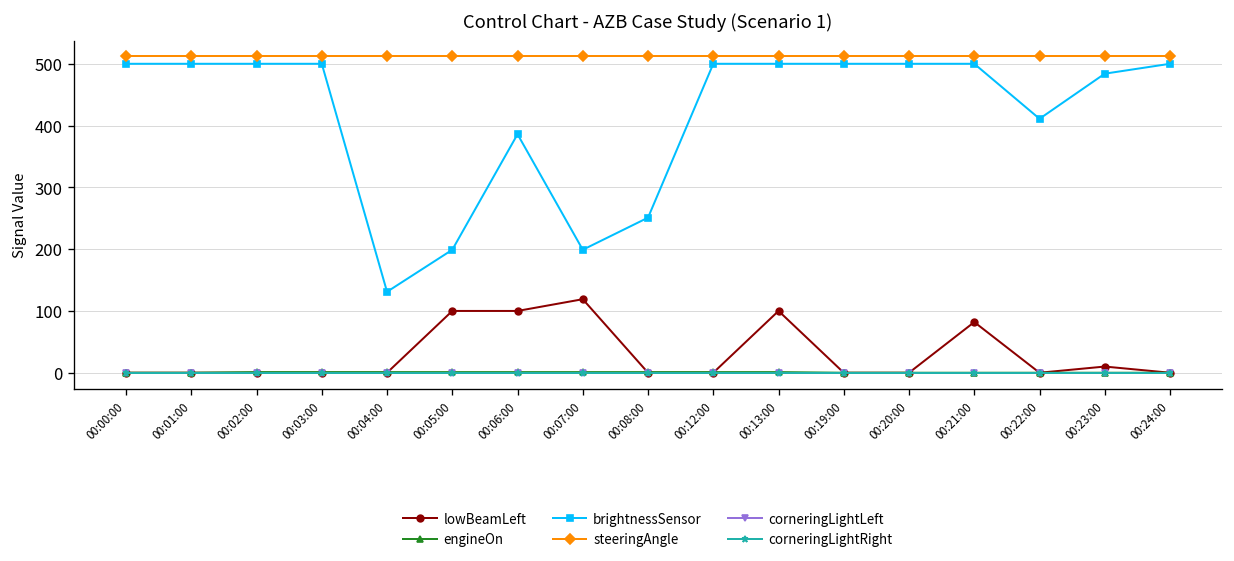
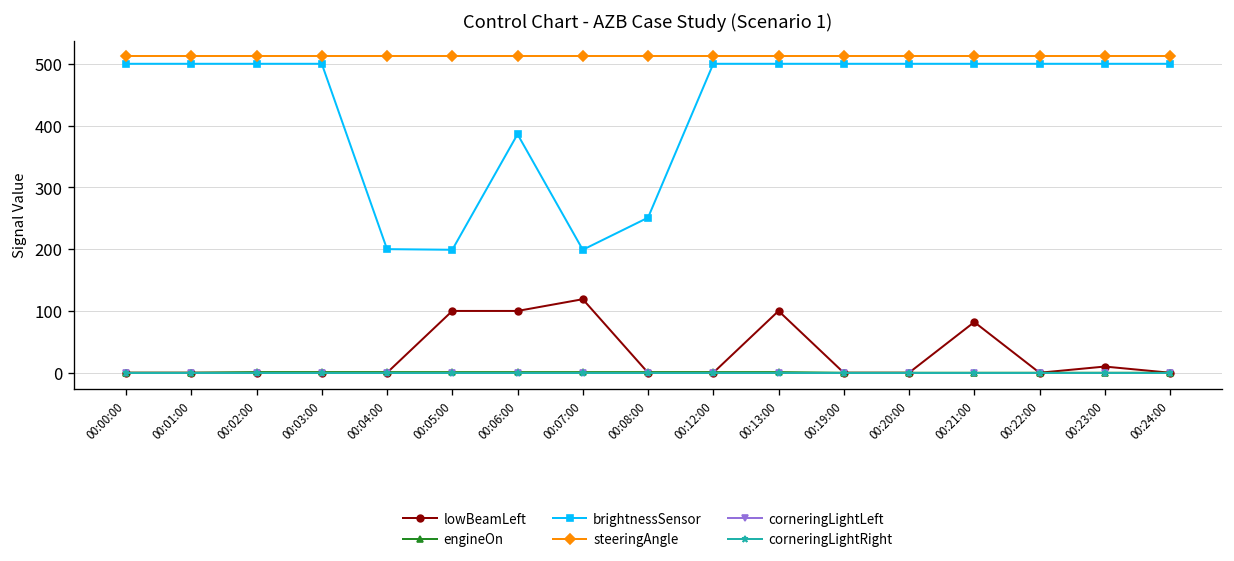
brightnessSensor, 00:04:00: 130 -> 200
brightnessSensor, 00:22:00: 410 -> 500
brightnessSensor, 00:23:00: 480 -> 500
